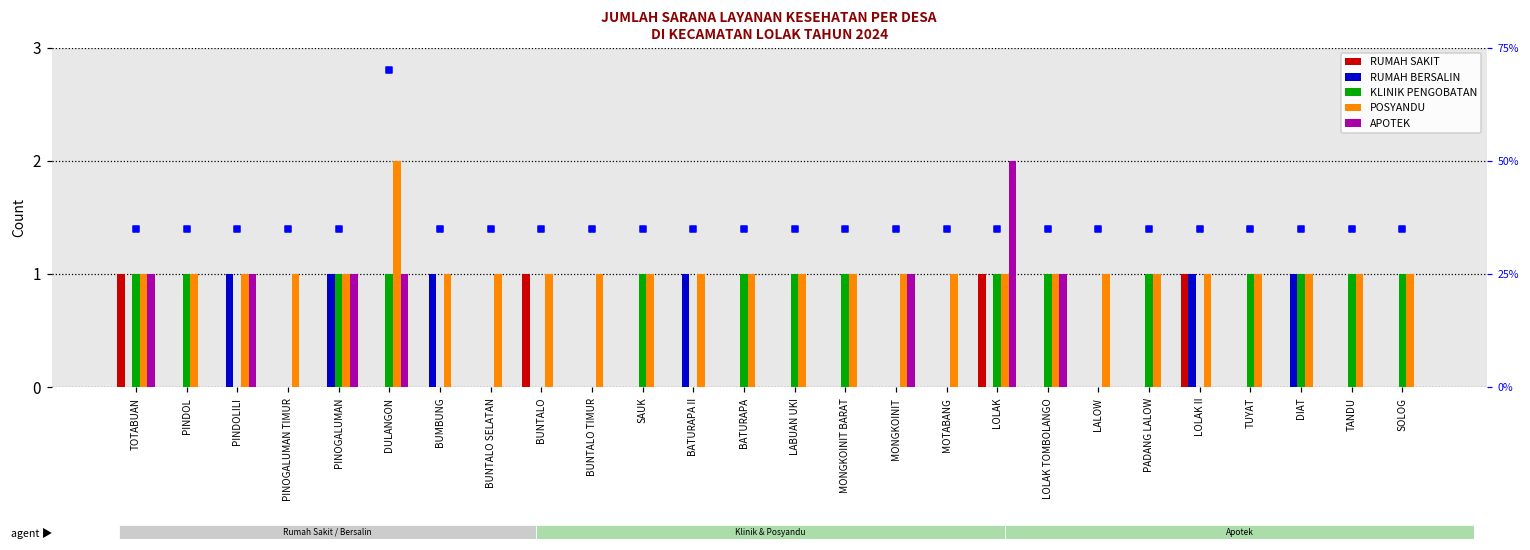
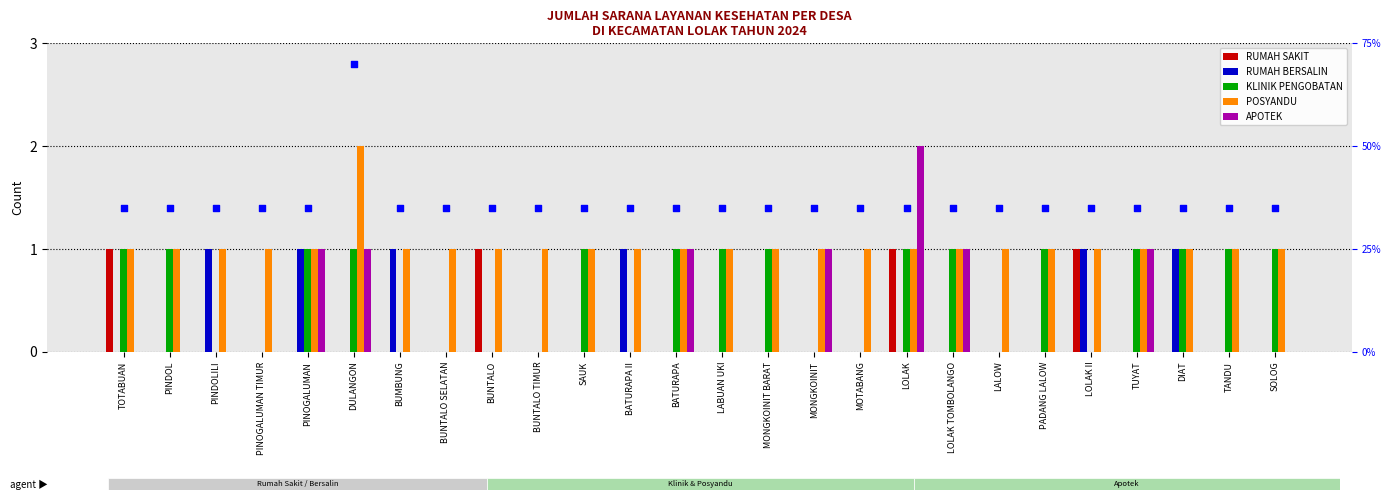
APOTEK, TOTABUAN: 1 -> 0
APOTEK, PINDOLILI: 1 -> 0
APOTEK, BATURAPA: 0 -> 1
APOTEK, TUYAT: 0 -> 1
